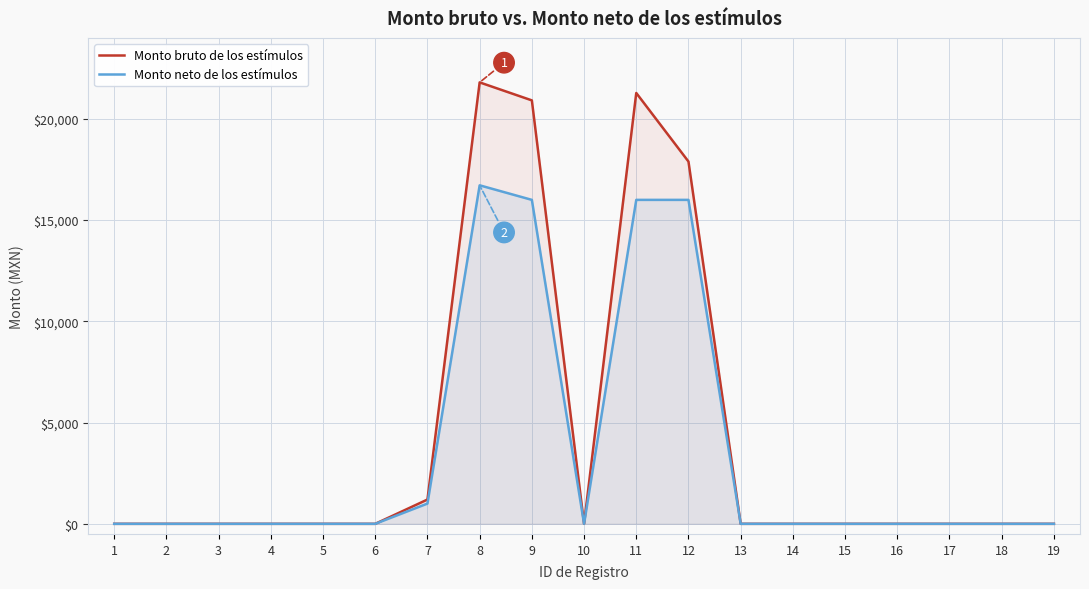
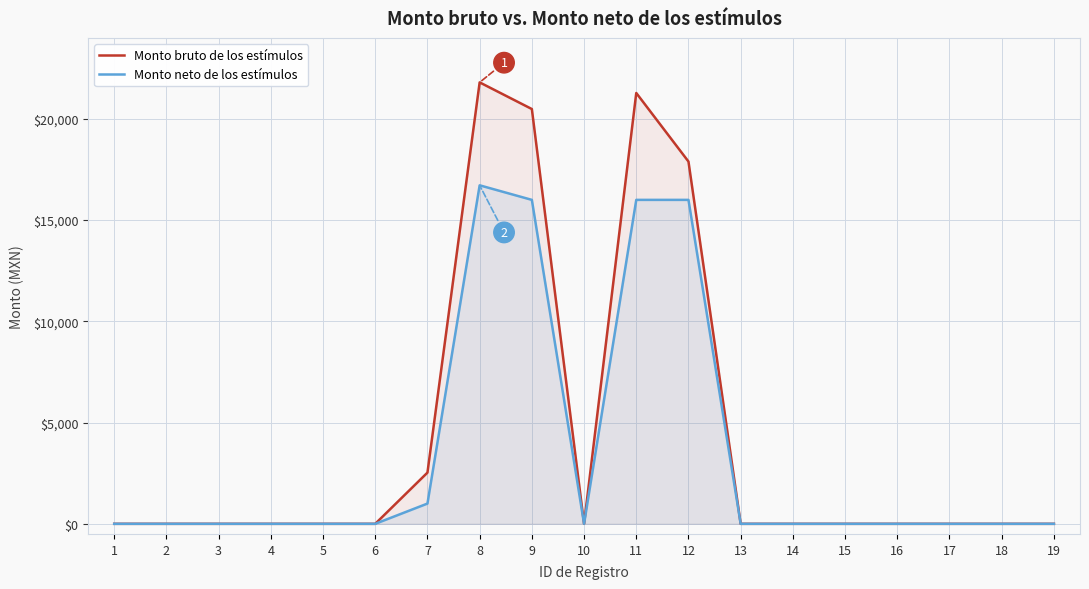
Monto bruto de los estímulos, 7: $1,200 -> $2,500
Monto bruto de los estímulos, 9: $20,900 -> $20,500
